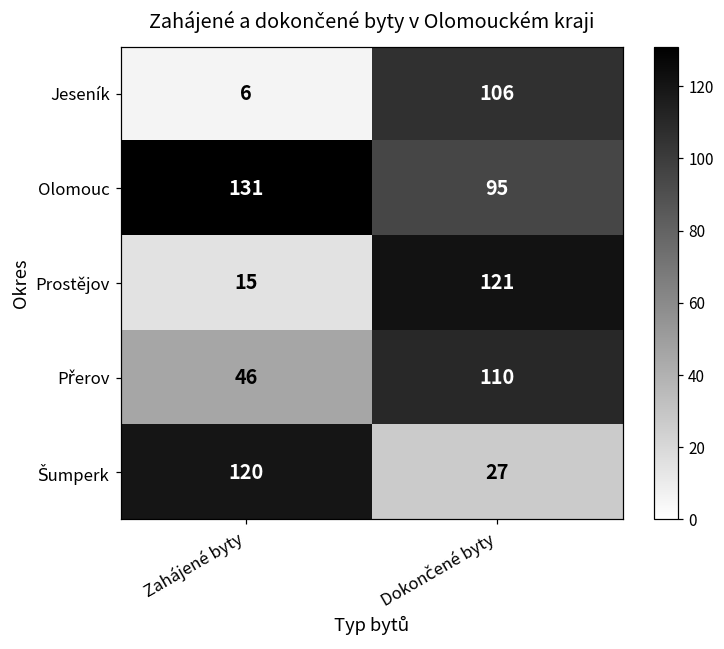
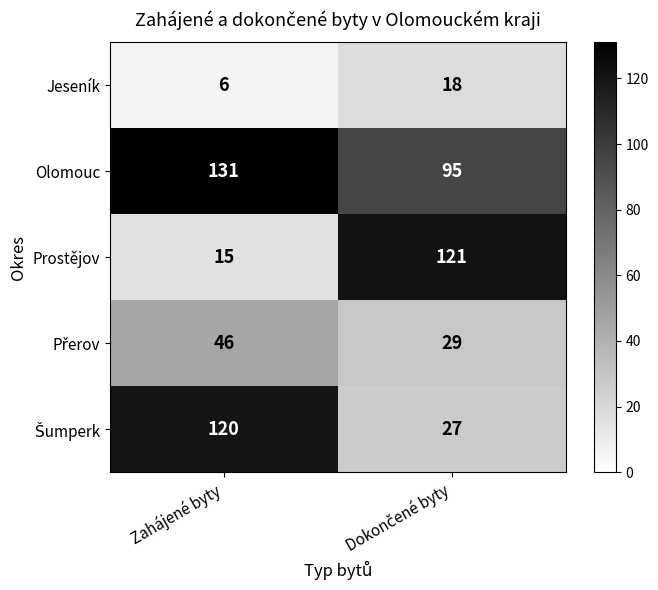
Jeseník, Dokončené byty: 106 -> 18
Přerov, Dokončené byty: 110 -> 29
